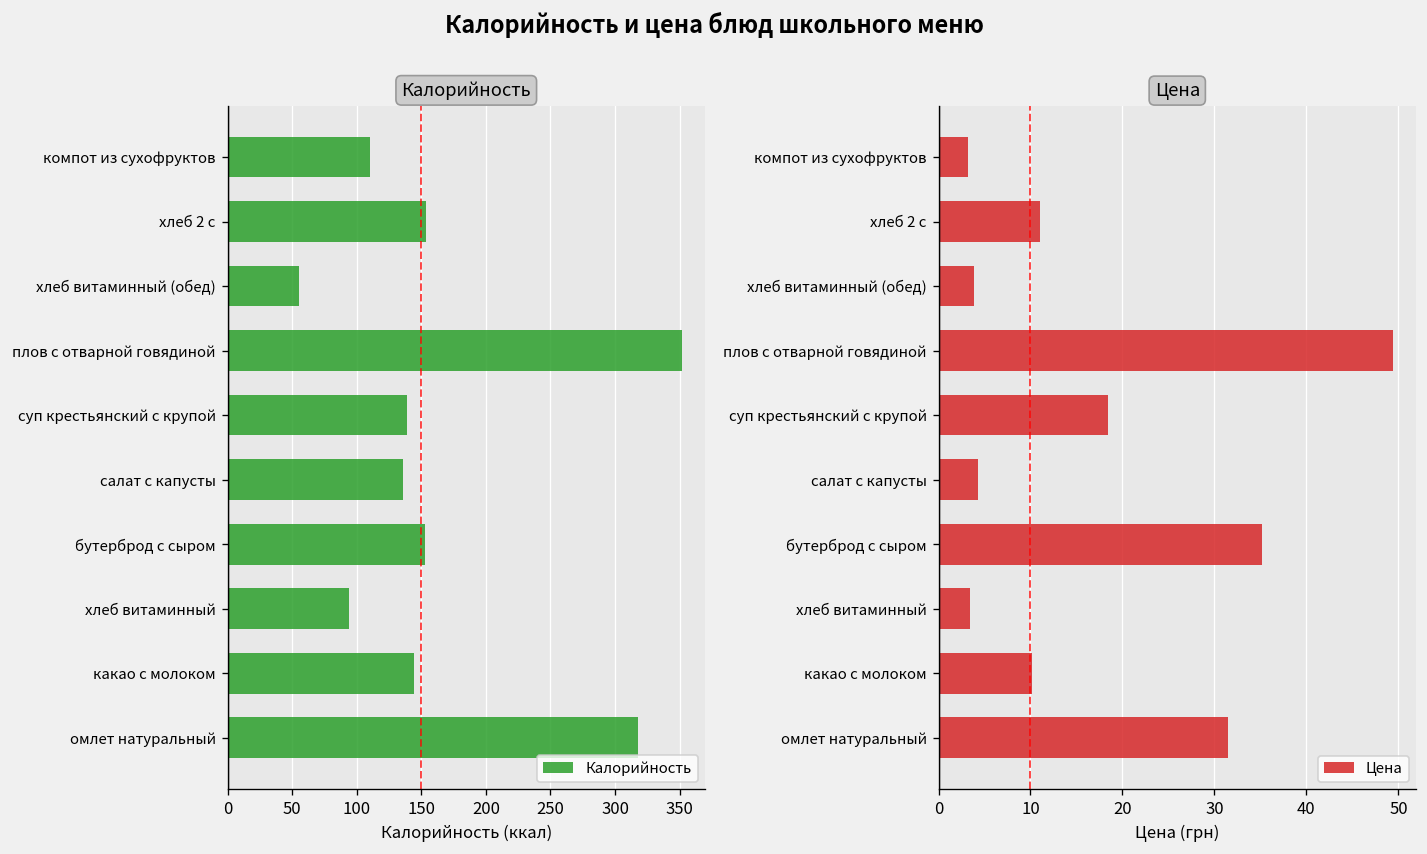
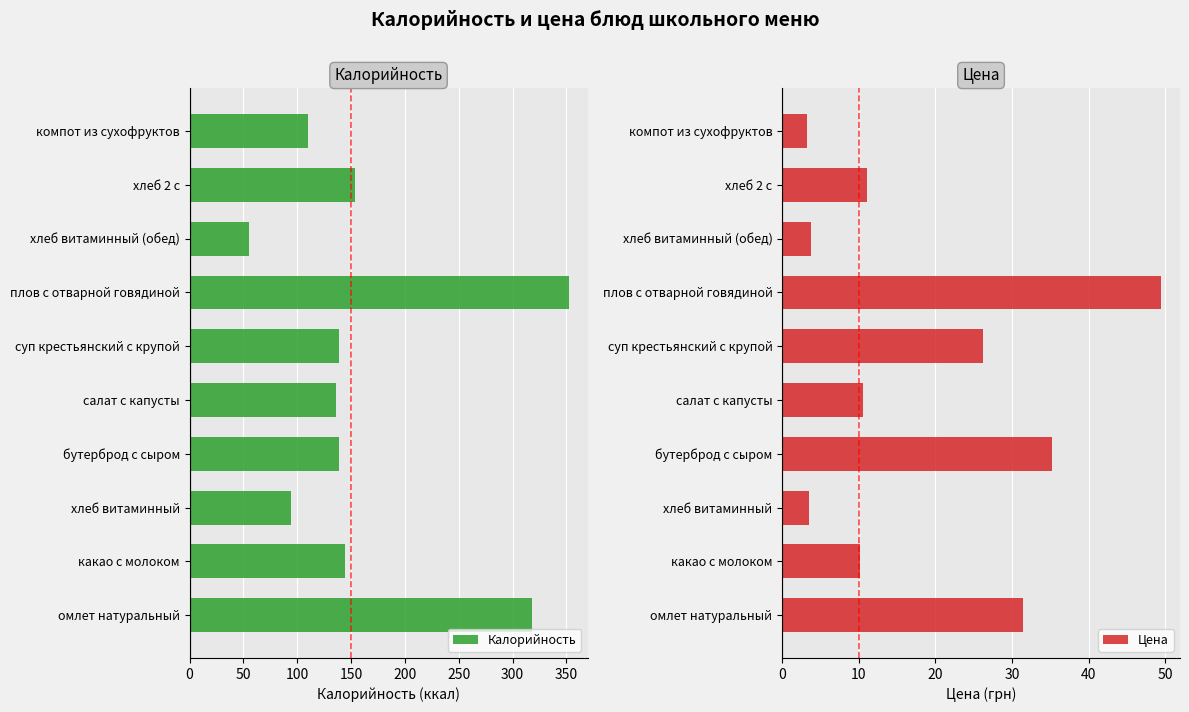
Калорийность, бутерброд с сыром: 153 -> 139
Цена, суп крестьянский с крупой: 18 -> 26
Цена, салат с капусты: 4 -> 11
